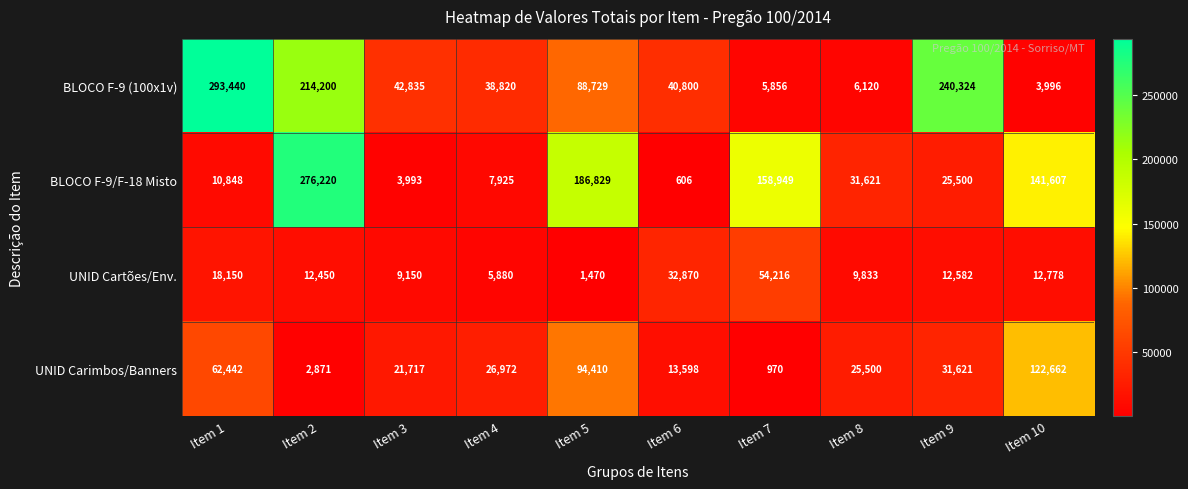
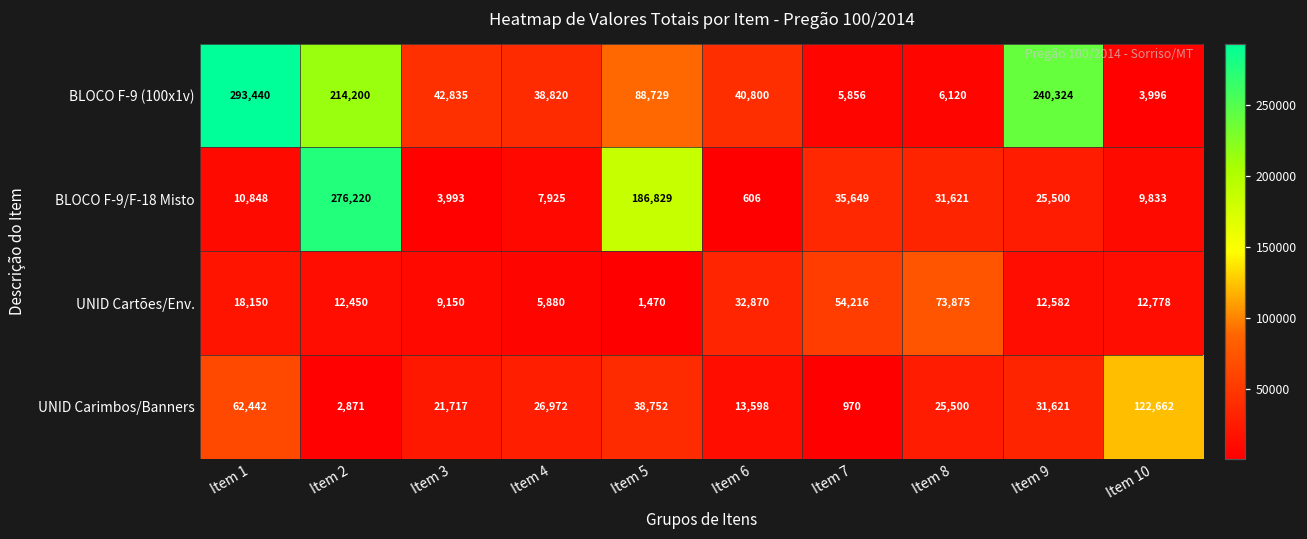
BLOCO F-9/F-18 Misto, Item 7: 158,949 -> 35,649
BLOCO F-9/F-18 Misto, Item 10: 141,607 -> 9,833
UNID Cartões/Env., Item 8: 9,833 -> 73,875
UNID Carimbos/Banners, Item 5: 94,410 -> 38,752
